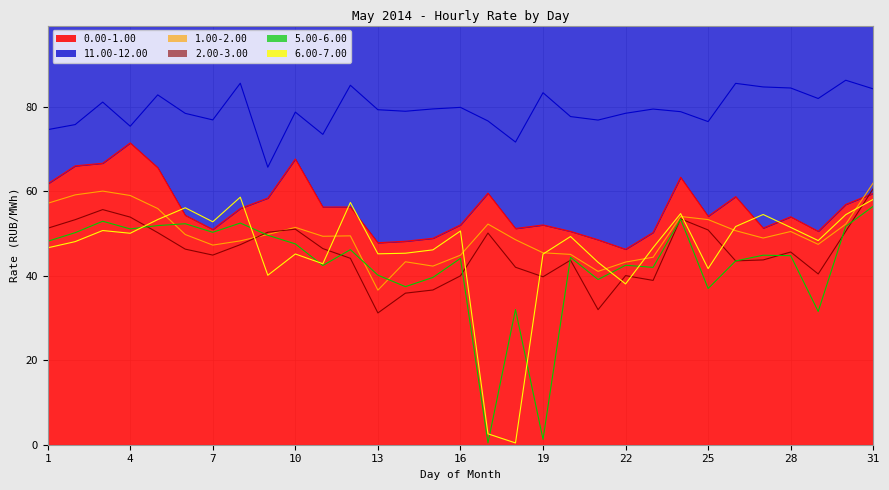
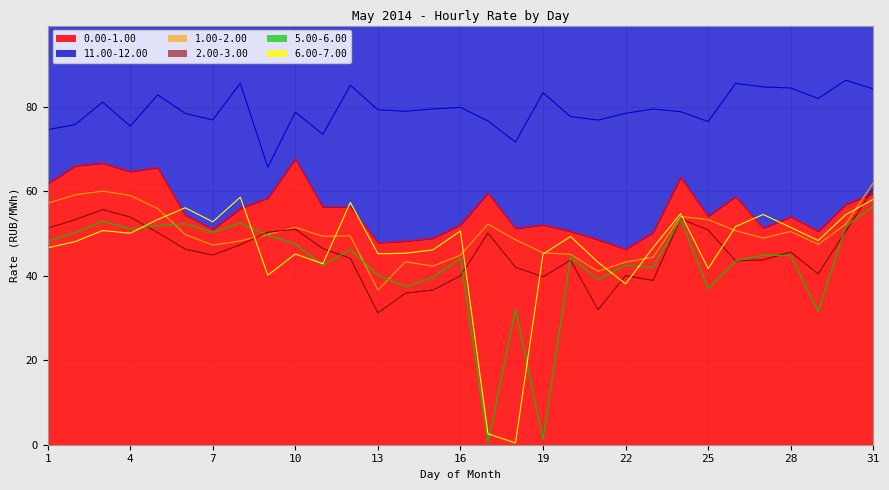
0.00-1.00, 4: 72 -> 65
